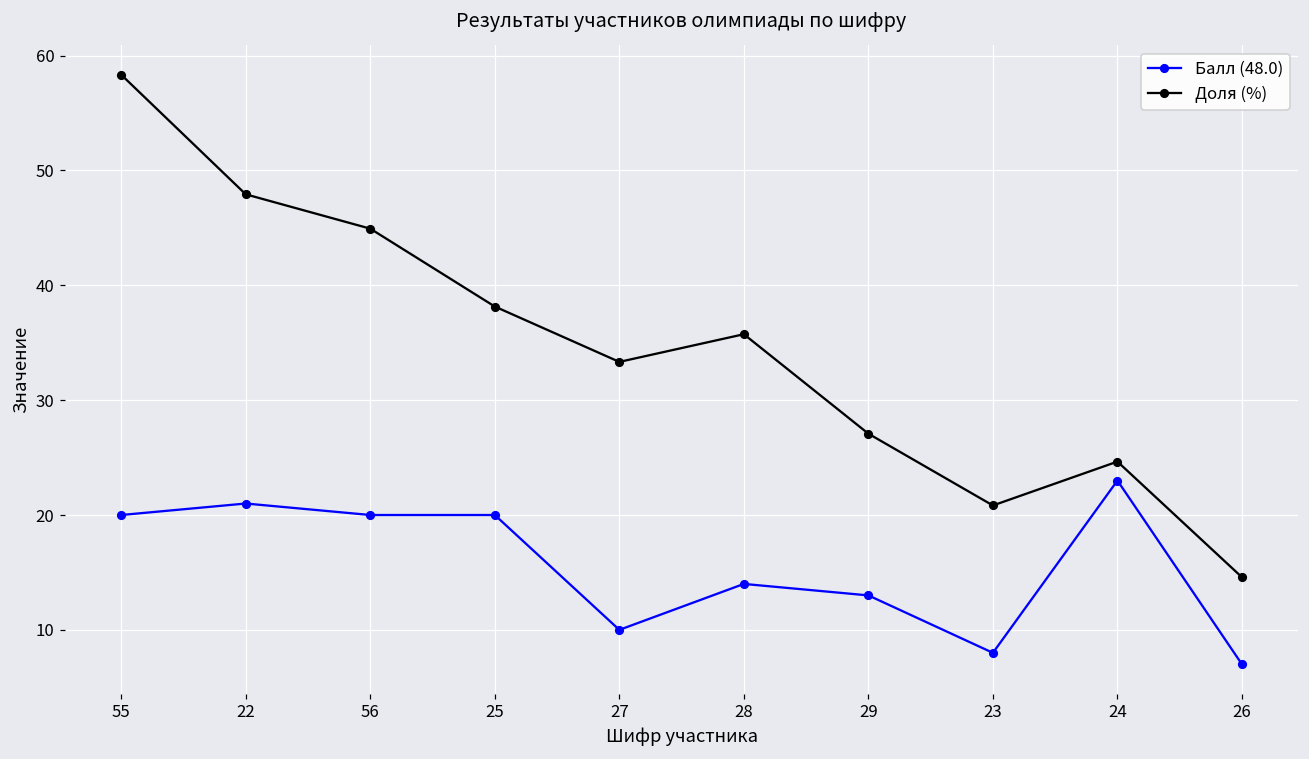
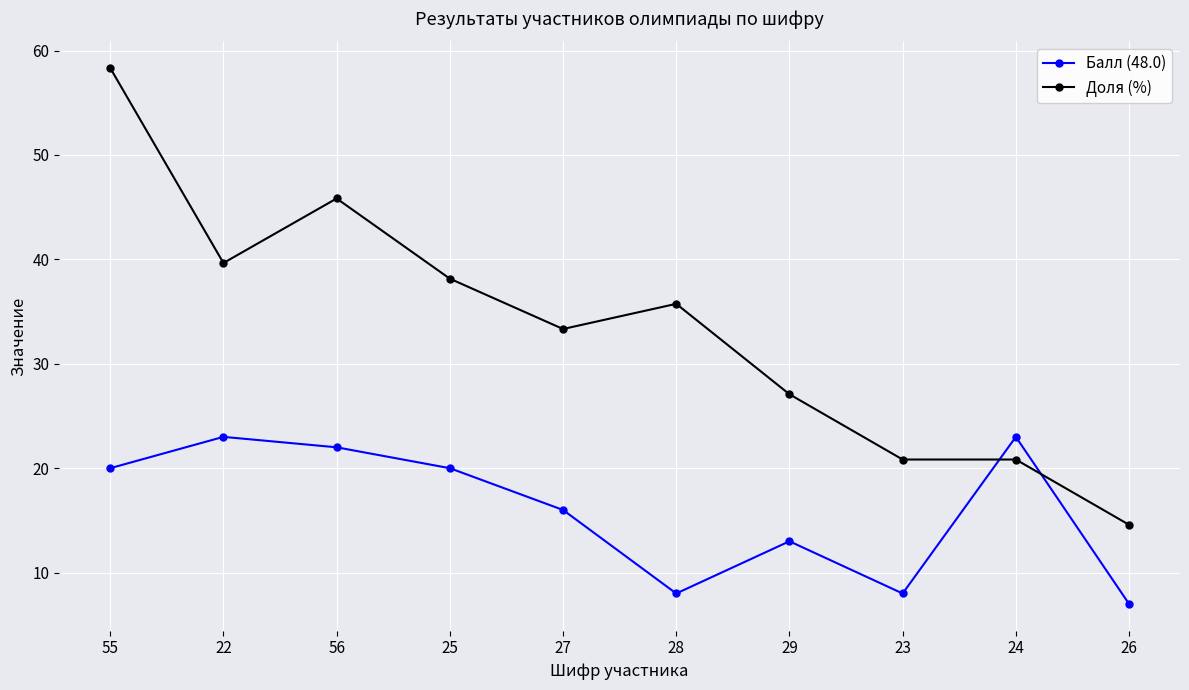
Балл (48.0), 22: 21 -> 23
Доля (%), 22: 47.9 -> 39.7
Балл (48.0), 56: 20 -> 22
Доля (%), 56: 44.9 -> 45.8
Балл (48.0), 27: 10 -> 16
Балл (48.0), 28: 14 -> 8
Доля (%), 24: 24.7 -> 20.8
